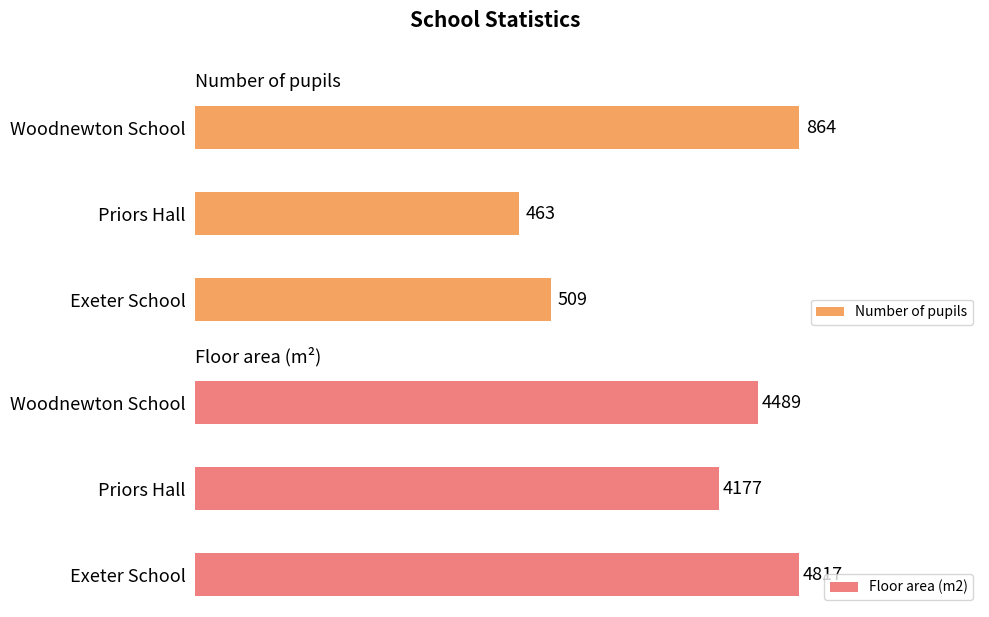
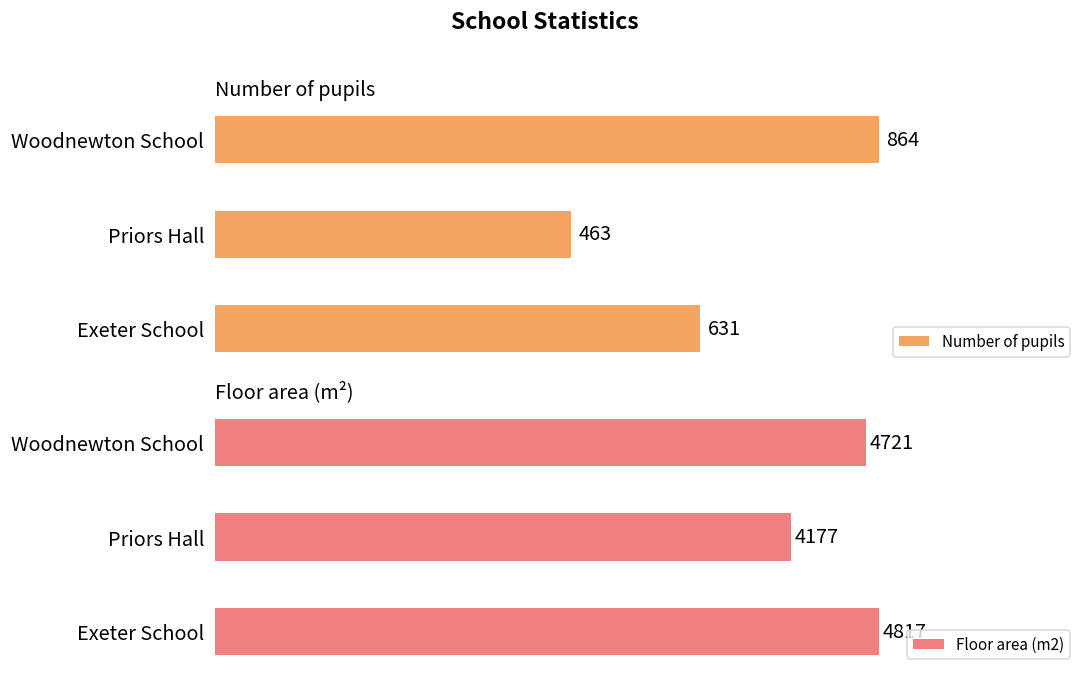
Number of pupils, Exeter School: 509 -> 631
Floor area (m²), Woodnewton School: 4489 -> 4721
